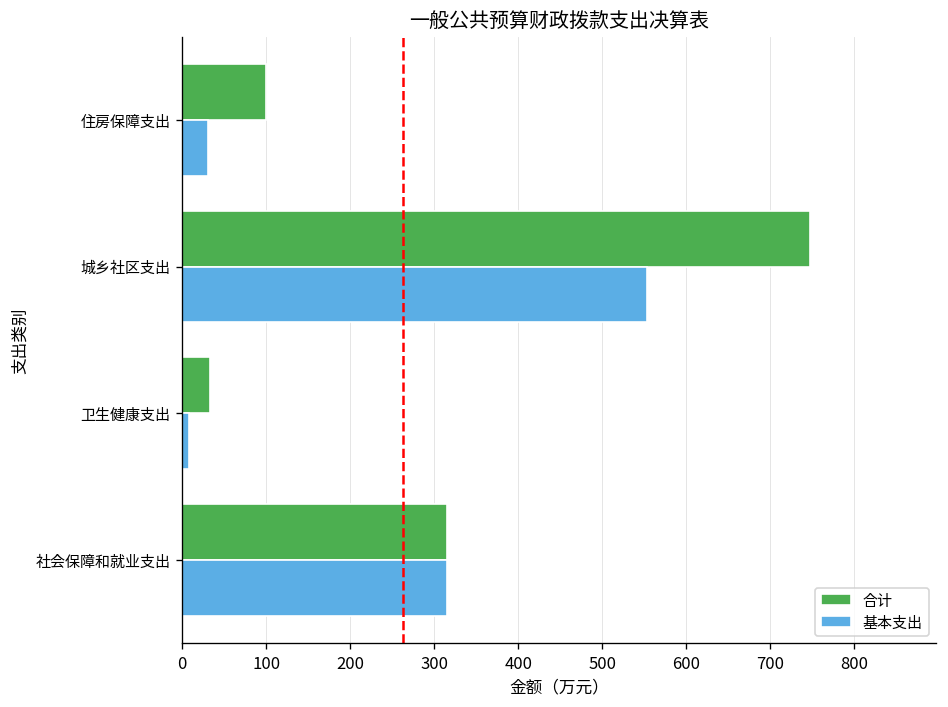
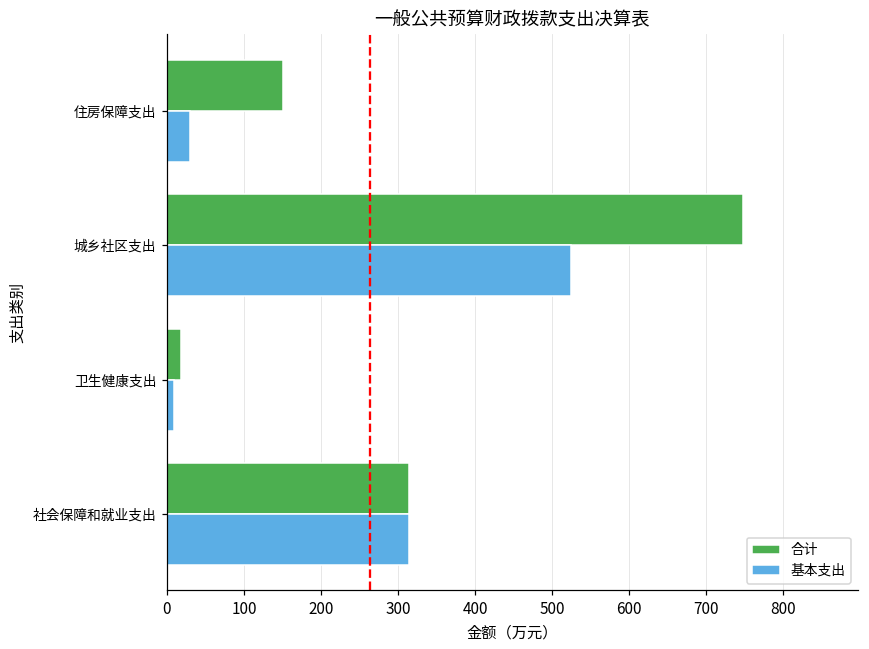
合计, 住房保障支出: 100 -> 150
基本支出, 城乡社区支出: 550 -> 520
合计, 卫生健康支出: 30 -> 20
